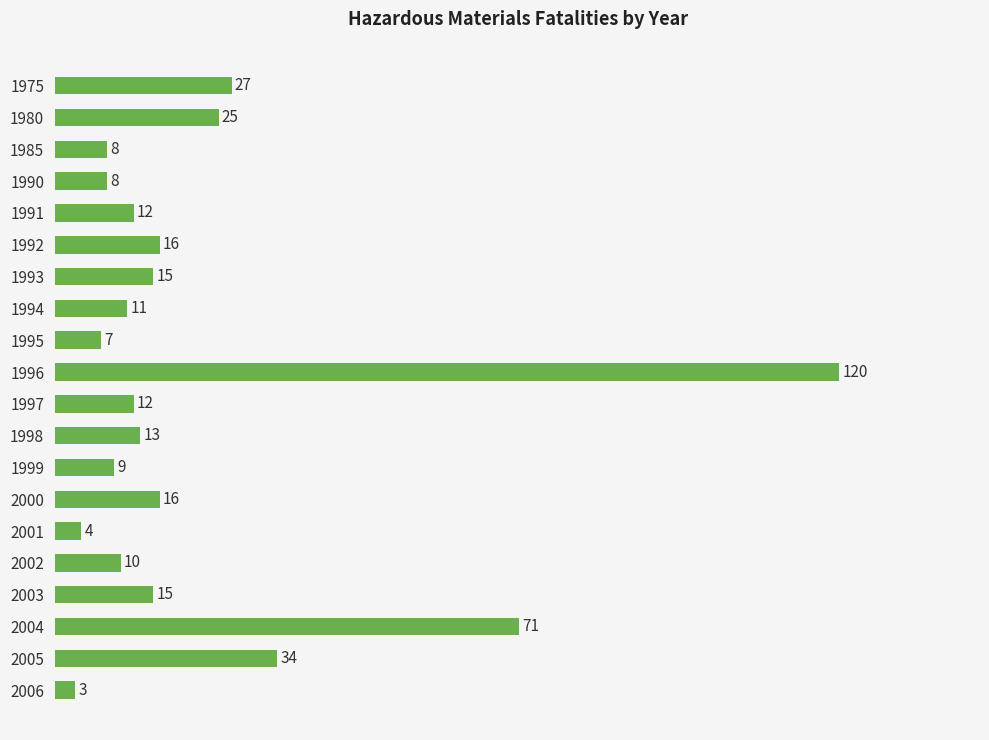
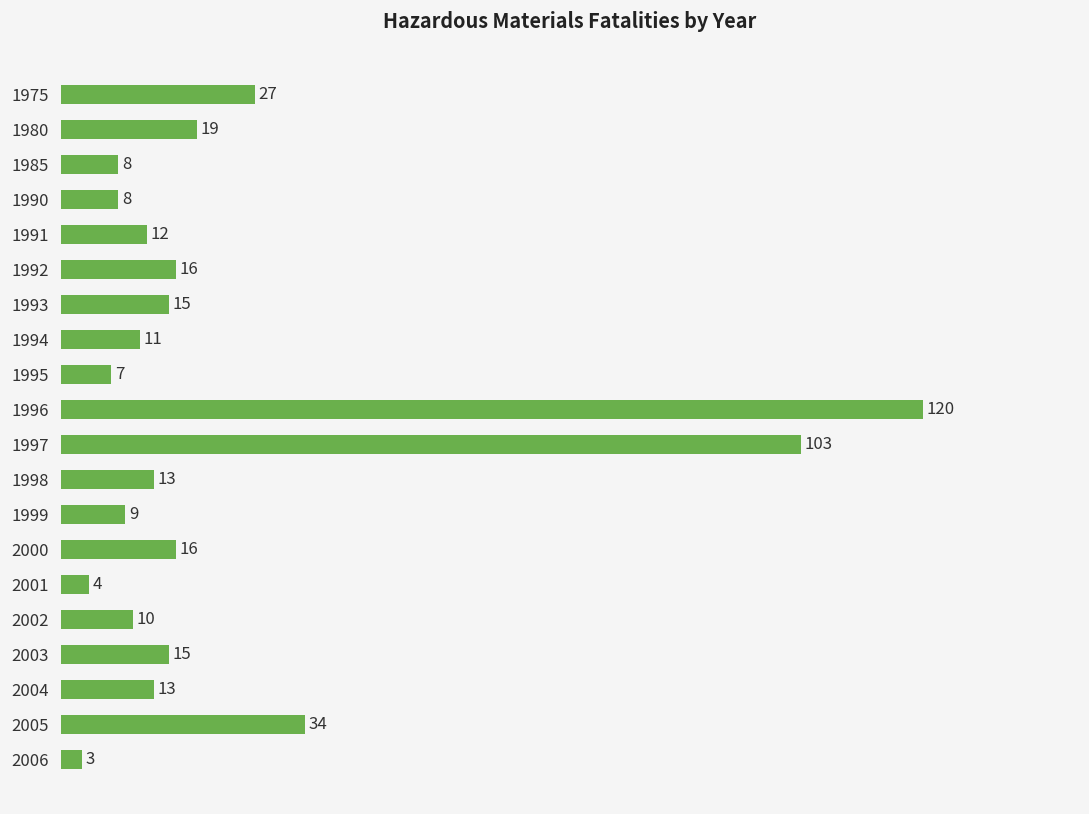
1980: 25 -> 19
1997: 12 -> 103
2004: 71 -> 13
